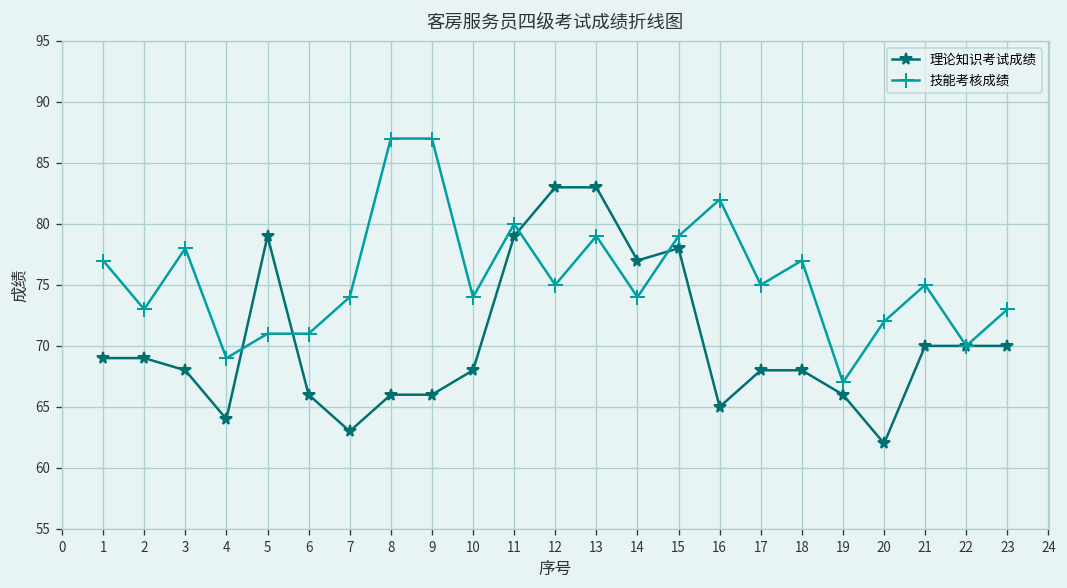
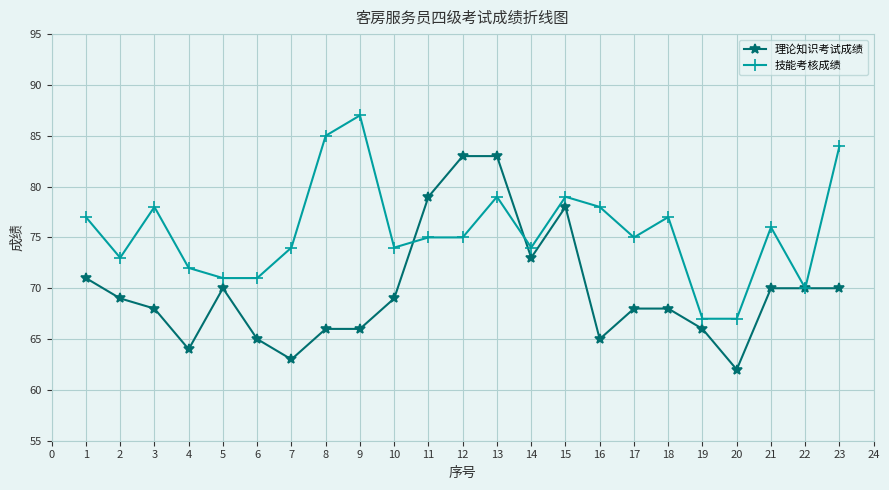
理论知识考试成绩, 1: 69 -> 71
技能考核成绩, 4: 69 -> 72
理论知识考试成绩, 5: 79 -> 70
理论知识考试成绩, 6: 66 -> 65
技能考核成绩, 8: 87 -> 85
理论知识考试成绩, 10: 68 -> 69
技能考核成绩, 11: 80 -> 75
理论知识考试成绩, 14: 77 -> 73
技能考核成绩, 16: 82 -> 78
技能考核成绩, 20: 72 -> 67
技能考核成绩, 21: 75 -> 76
技能考核成绩, 23: 73 -> 84
